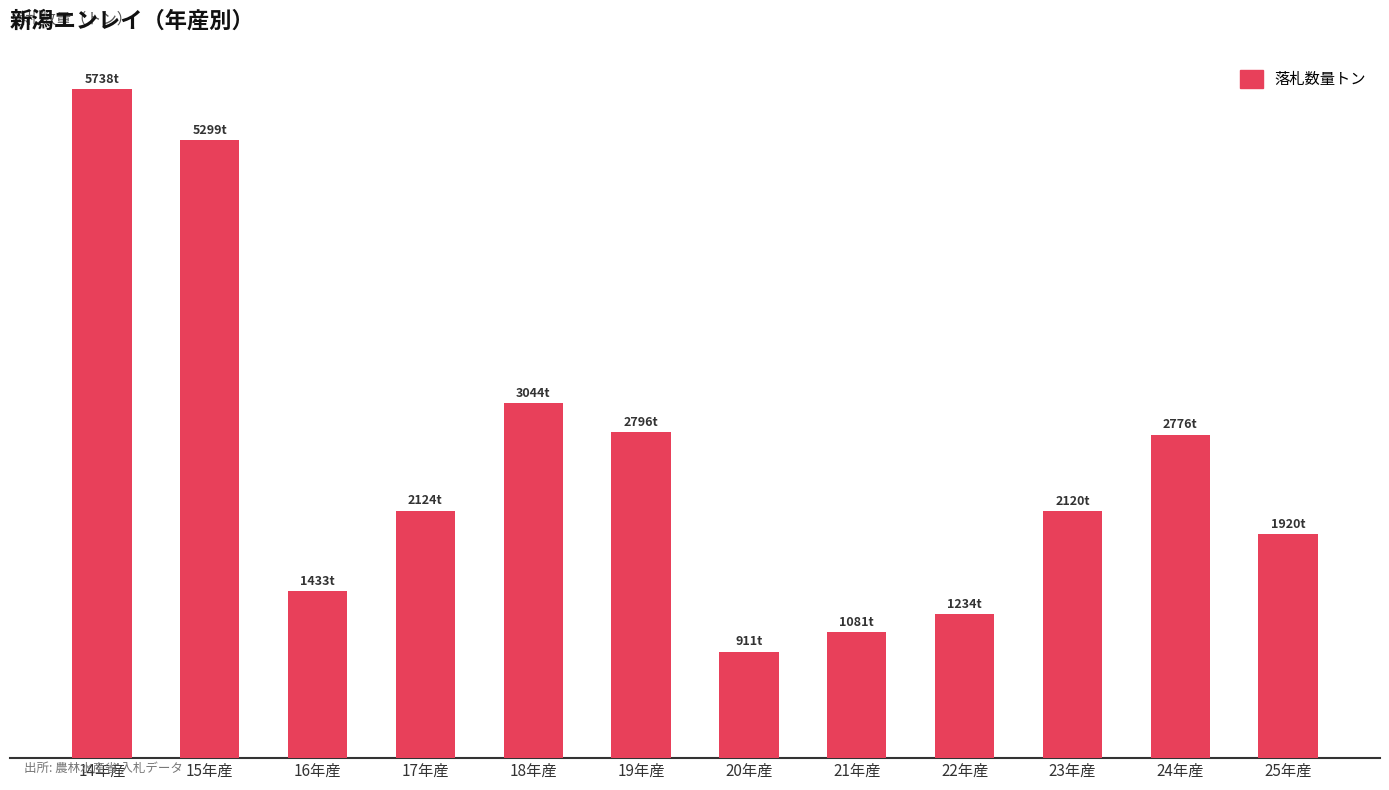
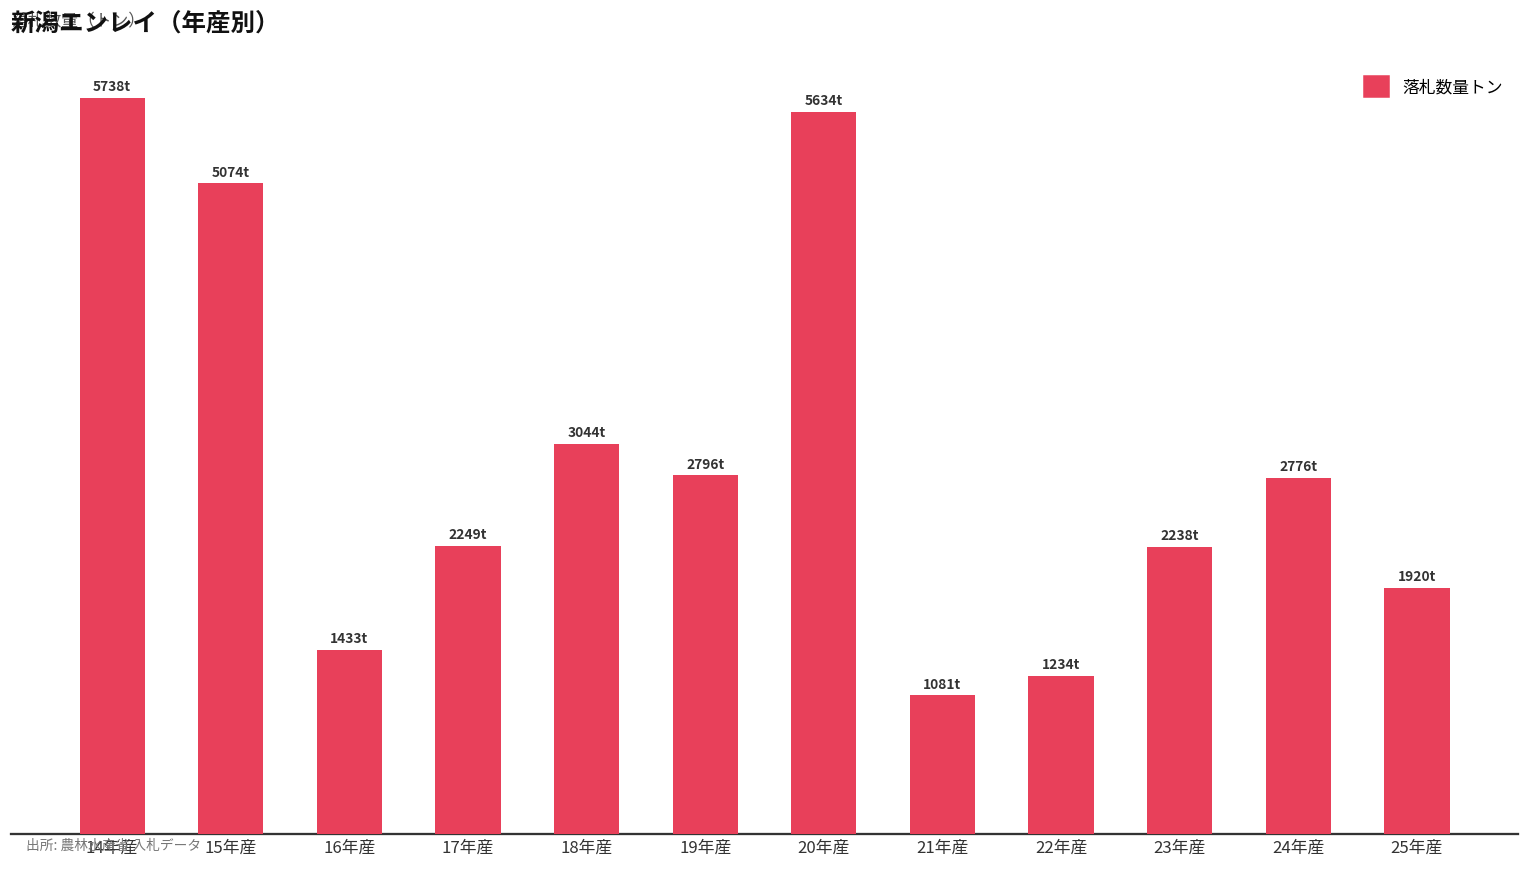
15年産: 5299t -> 5074t
17年産: 2124t -> 2249t
20年産: 911t -> 5634t
23年産: 2120t -> 2238t
